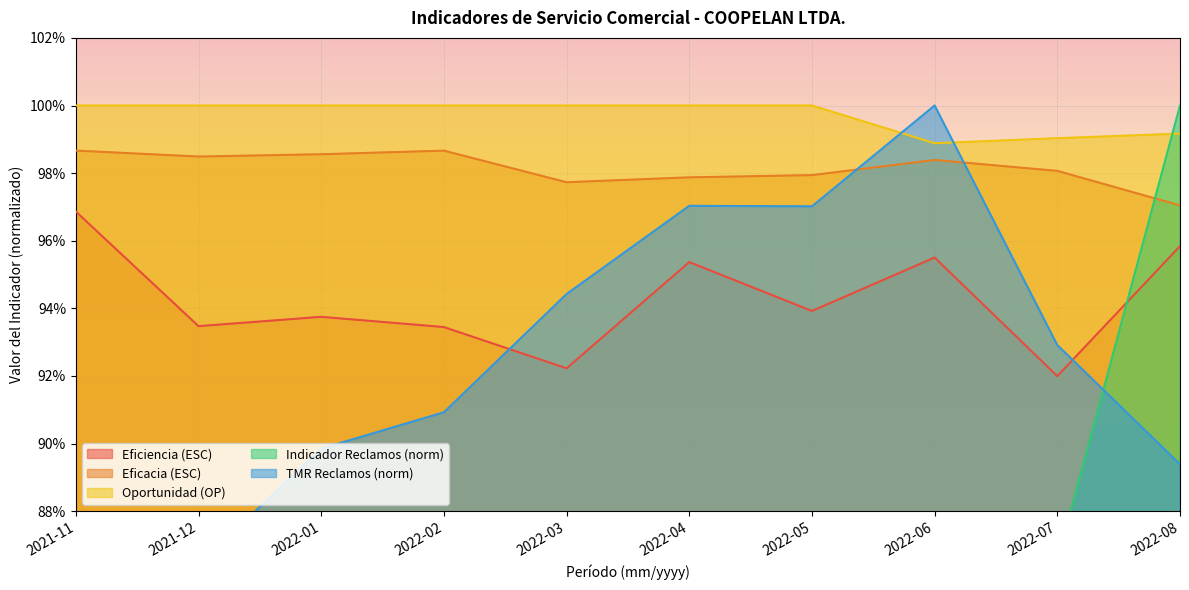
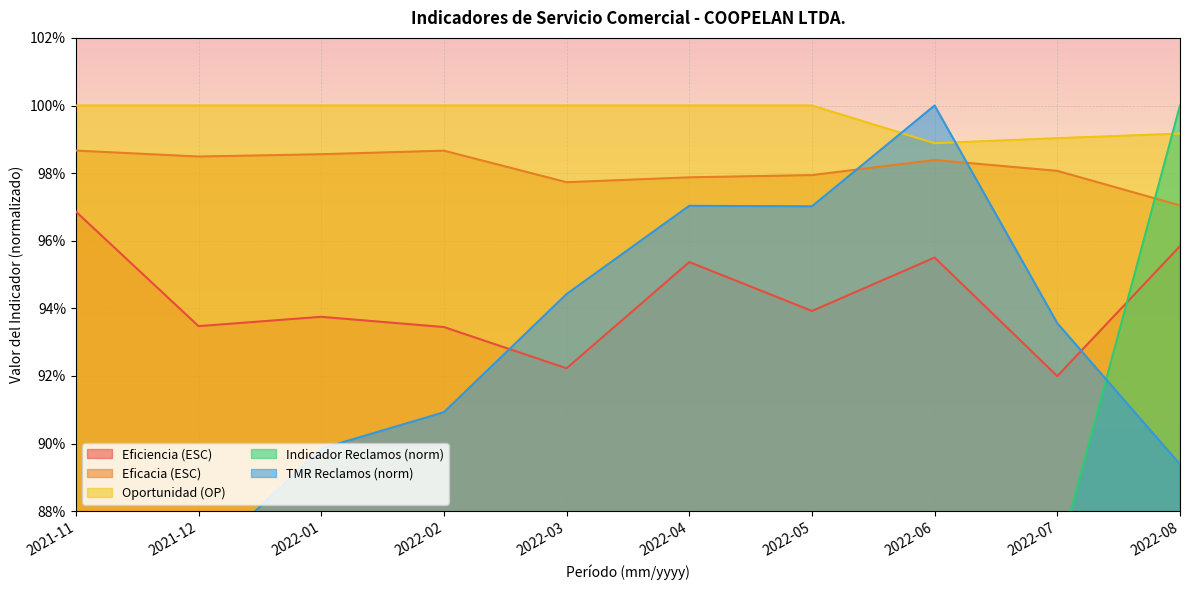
TMR Reclamos (norm), 2022-07: 92.9% -> 93.6%
